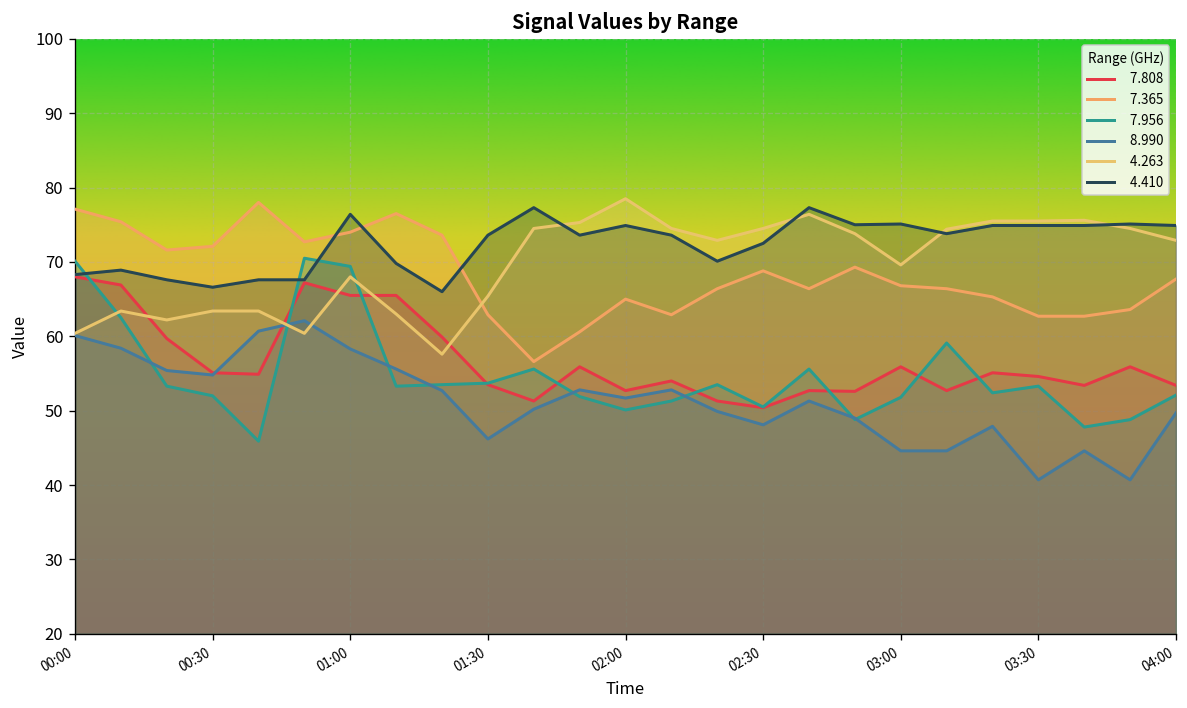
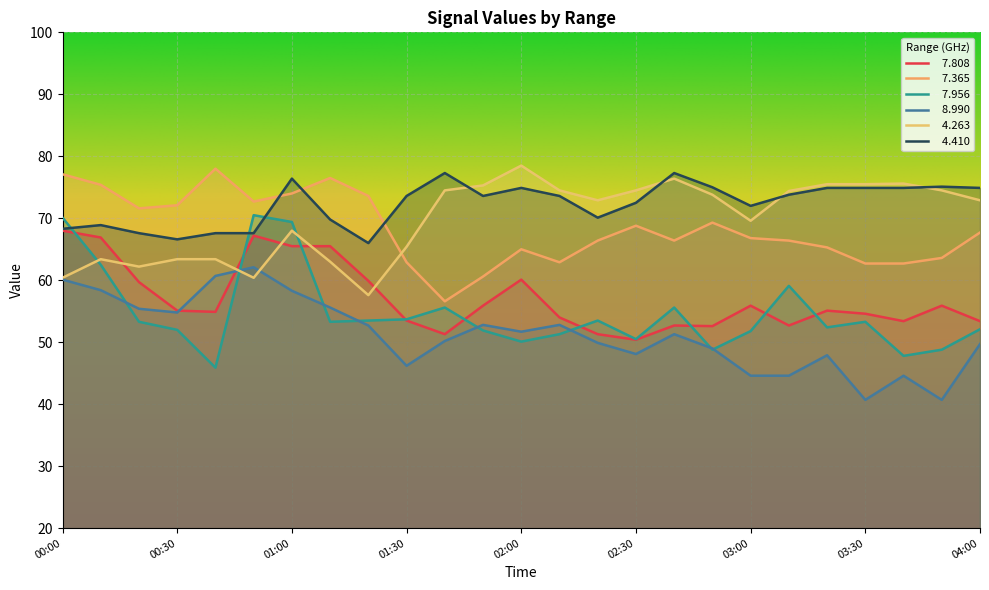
7.808, 02:00: 53 -> 60
4.410, 03:00: 75 -> 72
